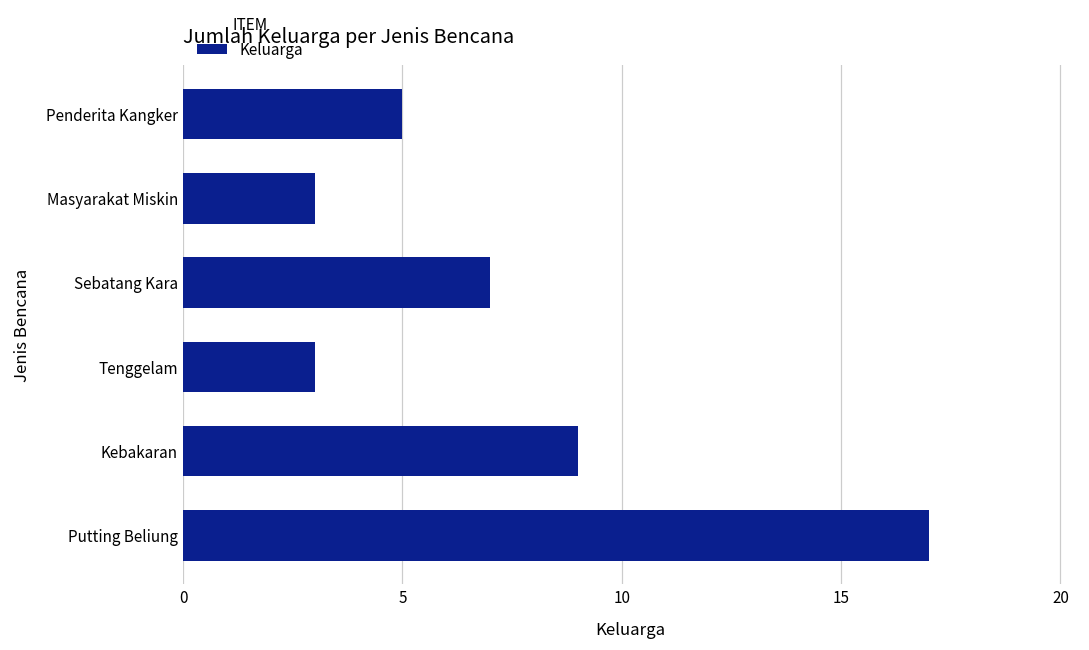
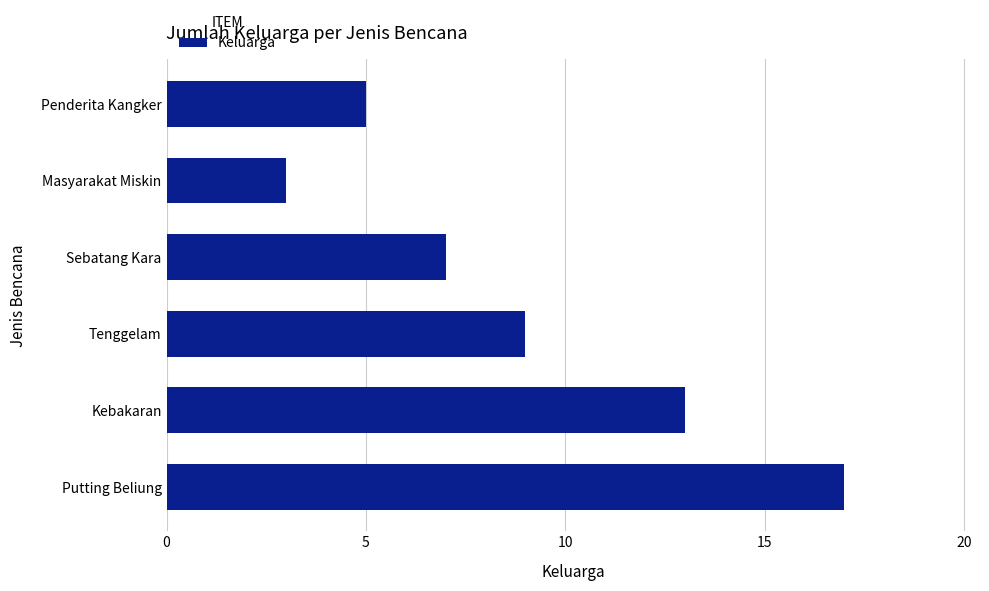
Tenggelam: 3 -> 9
Kebakaran: 9 -> 13
